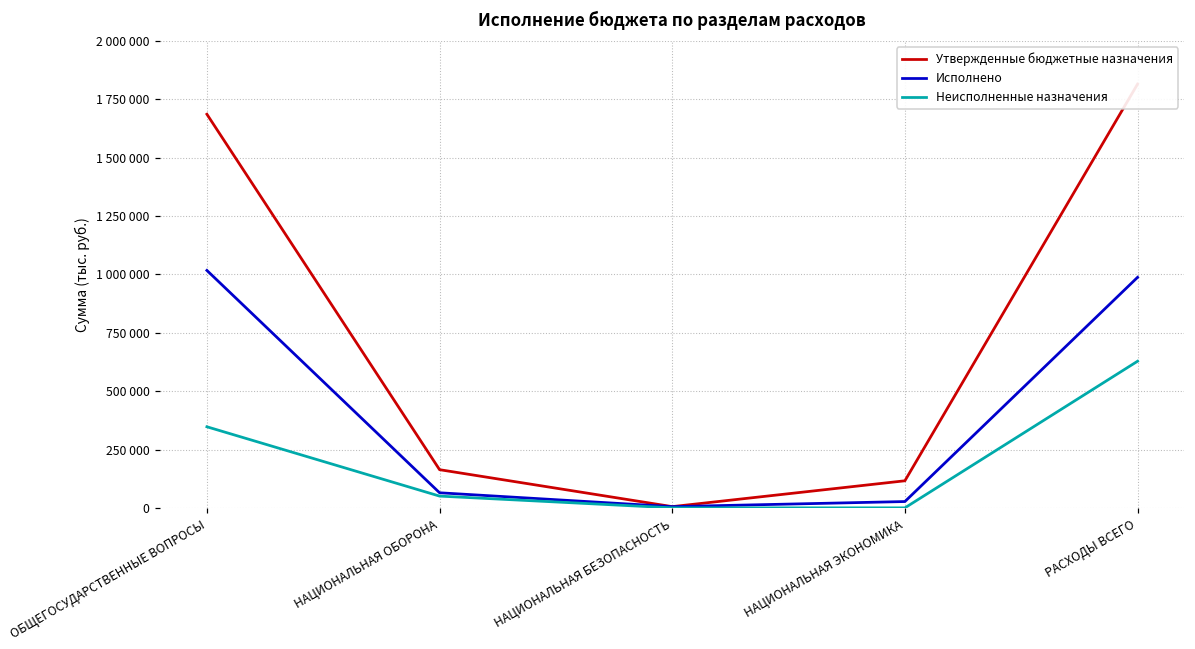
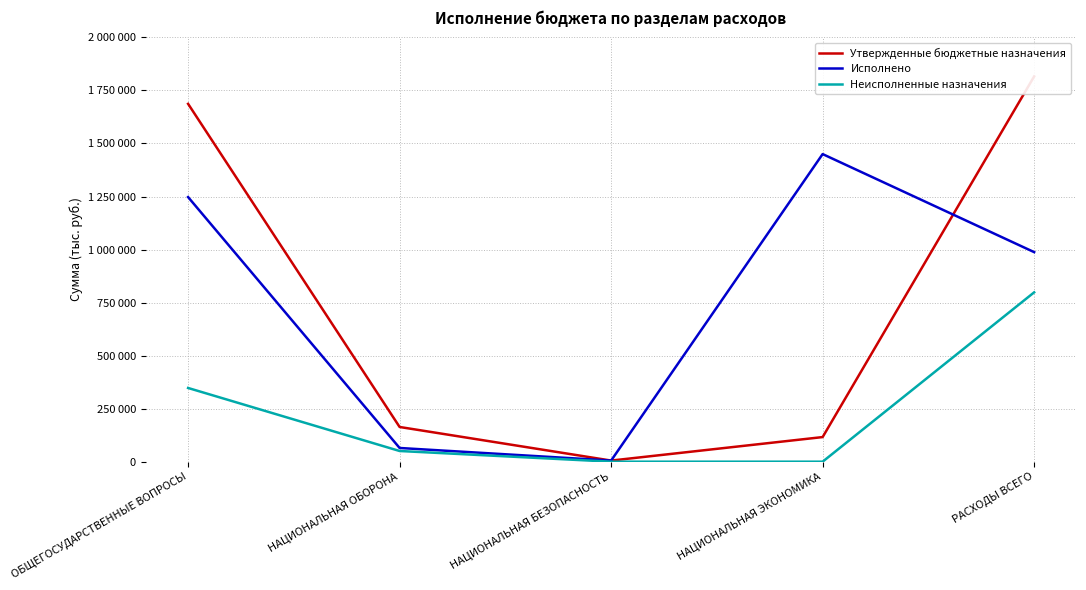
Исполнено, ОБЩЕГОСУДАРСТВЕННЫЕ ВОПРОСЫ: 1020000 -> 1250000
Исполнено, НАЦИОНАЛЬНАЯ ЭКОНОМИКА: 30000 -> 1450000
Неисполненные назначения, РАСХОДЫ ВСЕГО: 630000 -> 800000
